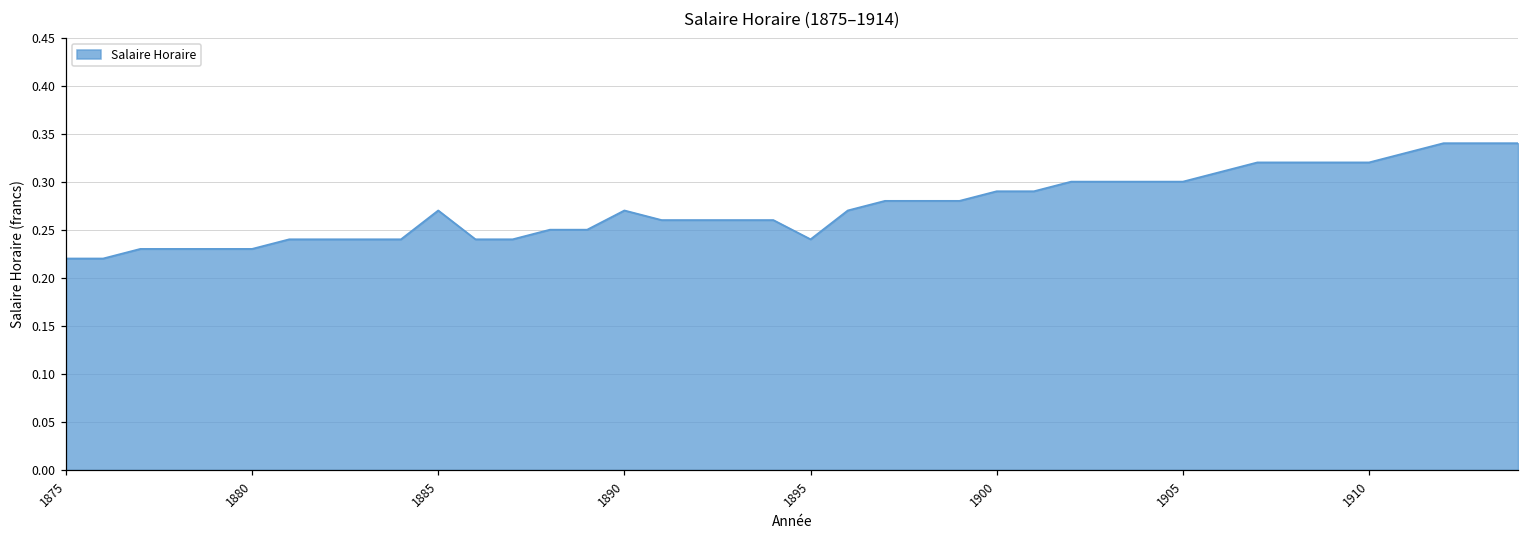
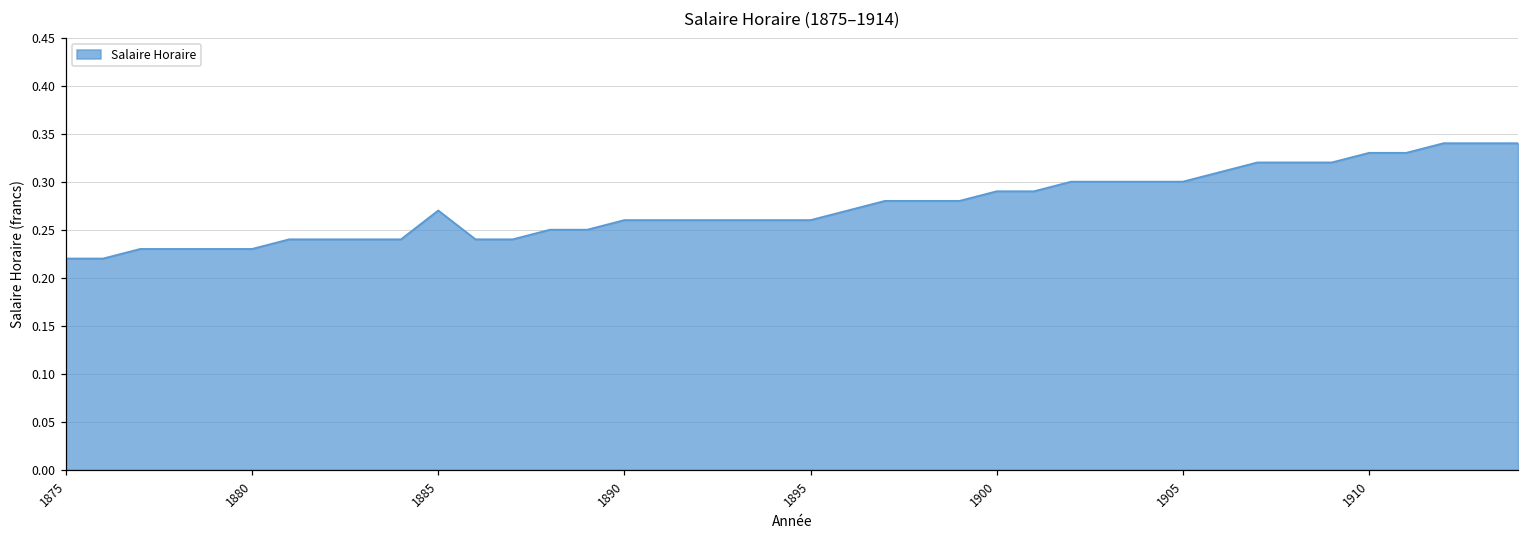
1890: 0.27 -> 0.26
1895: 0.24 -> 0.26
1910: 0.32 -> 0.33
